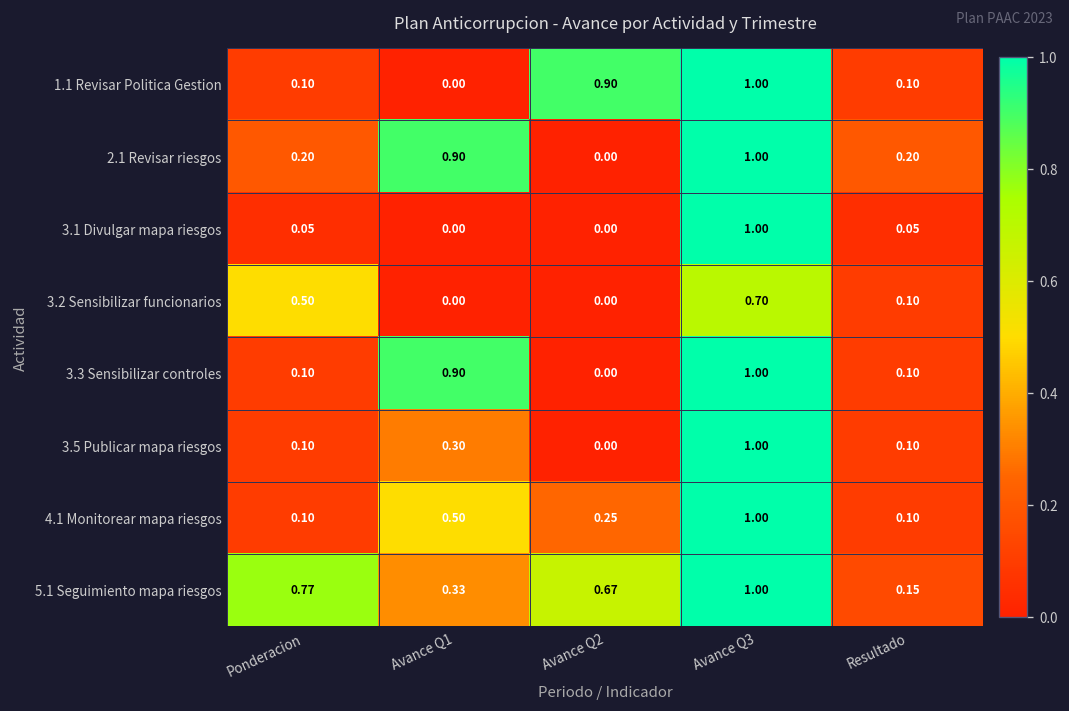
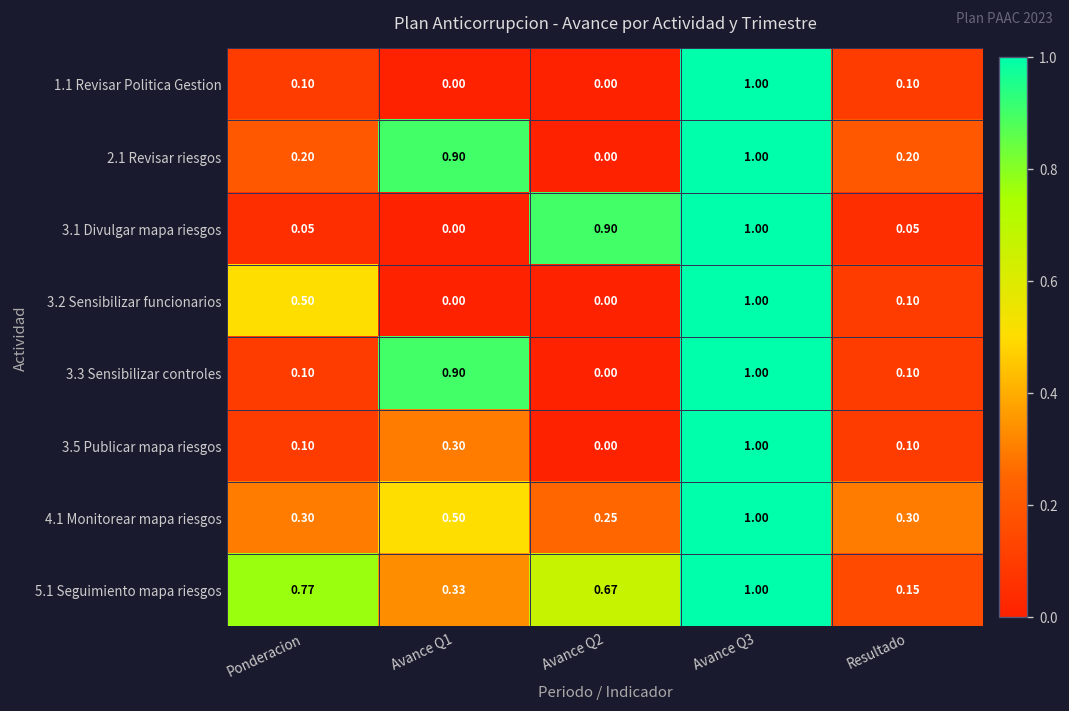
1.1 Revisar Politica Gestion, Avance Q2: 0.90 -> 0.00
3.1 Divulgar mapa riesgos, Avance Q2: 0.00 -> 0.90
3.2 Sensibilizar funcionarios, Avance Q3: 0.70 -> 1.00
4.1 Monitorear mapa riesgos, Ponderacion: 0.10 -> 0.30
4.1 Monitorear mapa riesgos, Resultado: 0.10 -> 0.30
